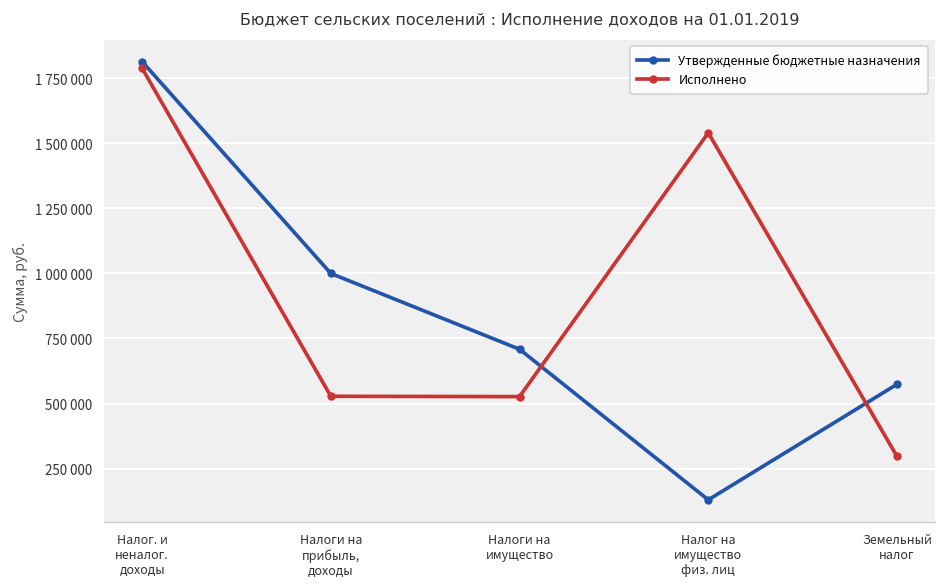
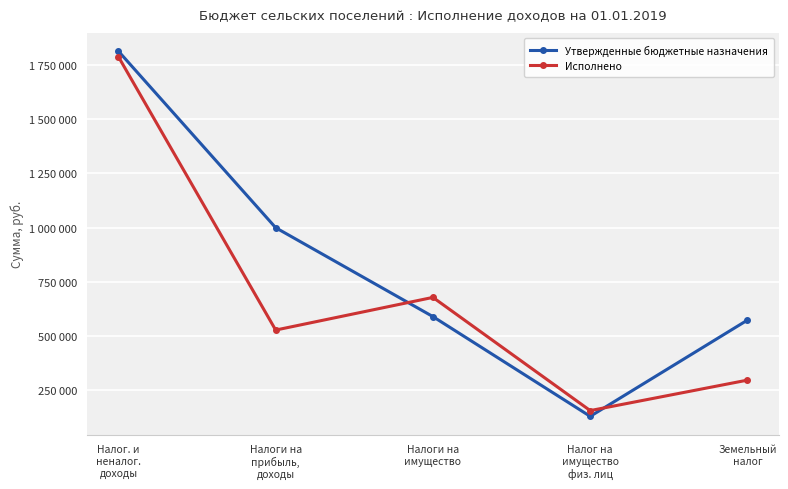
Утвержденные бюджетные назначения, Налоги на имущество: 710000 -> 590000
Исполнено, Налоги на имущество: 530000 -> 680000
Исполнено, Налог на имущество физ. лиц: 1540000 -> 160000
